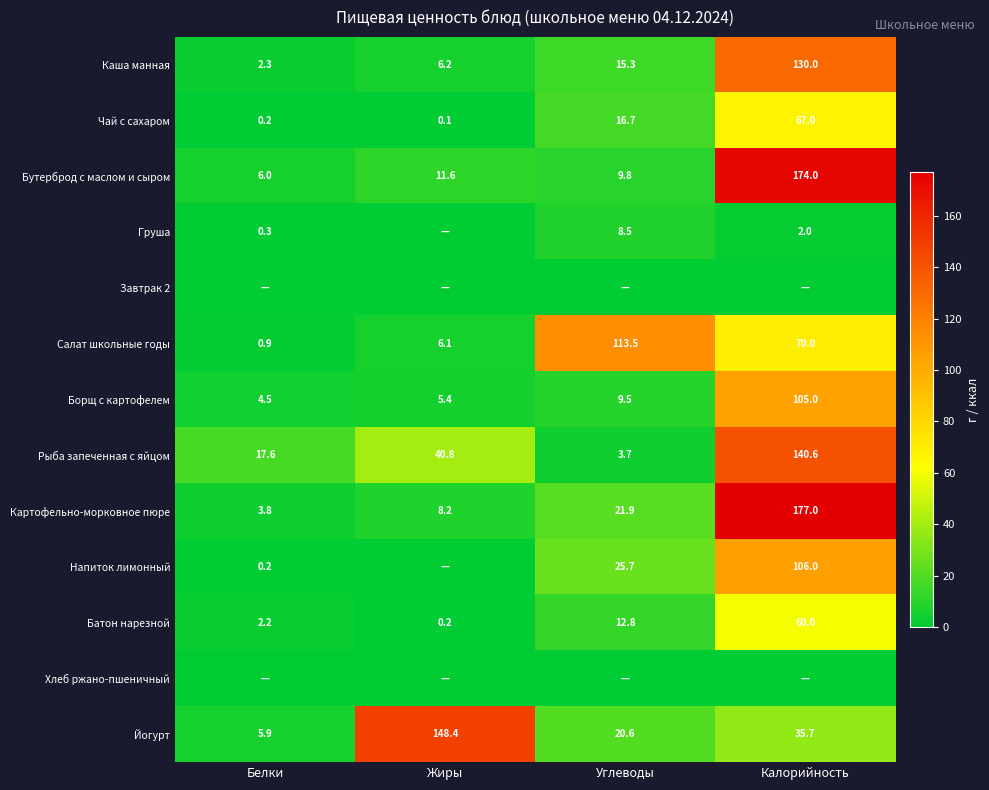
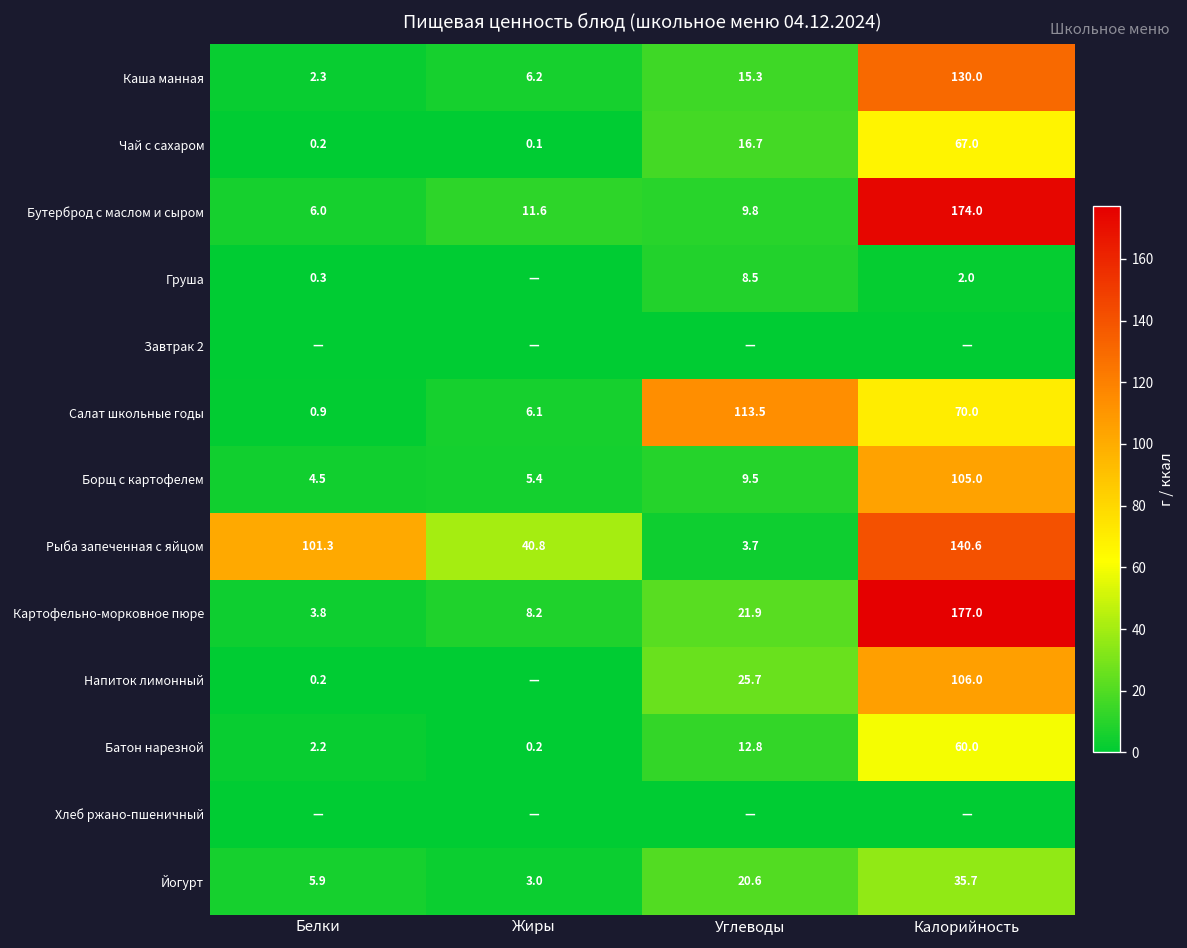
Рыба запеченная с яйцом, Белки: 17.6 -> 101.3
Йогурт, Жиры: 148.4 -> 3.0
